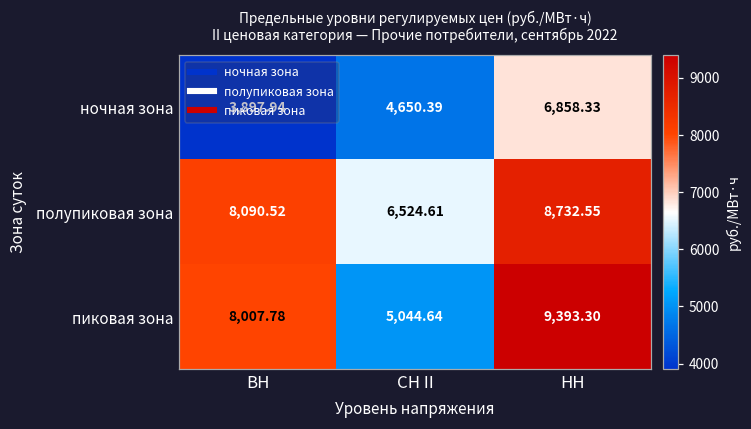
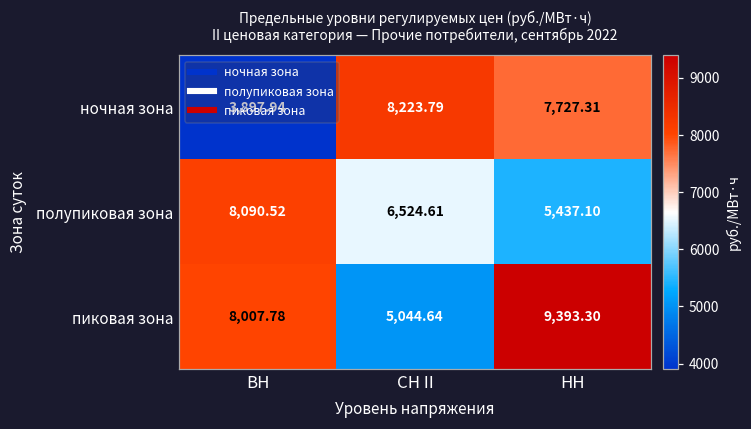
ночная зона, СН II: 4,650.39 -> 8,223.79
ночная зона, НН: 6,858.33 -> 7,727.31
полупиковая зона, НН: 8,732.55 -> 5,437.10
